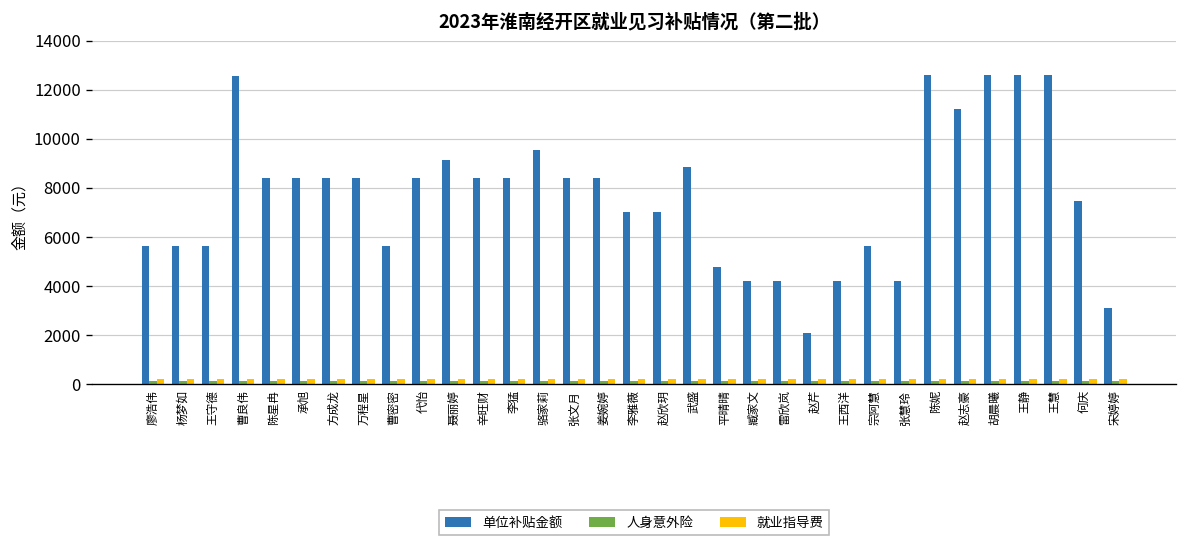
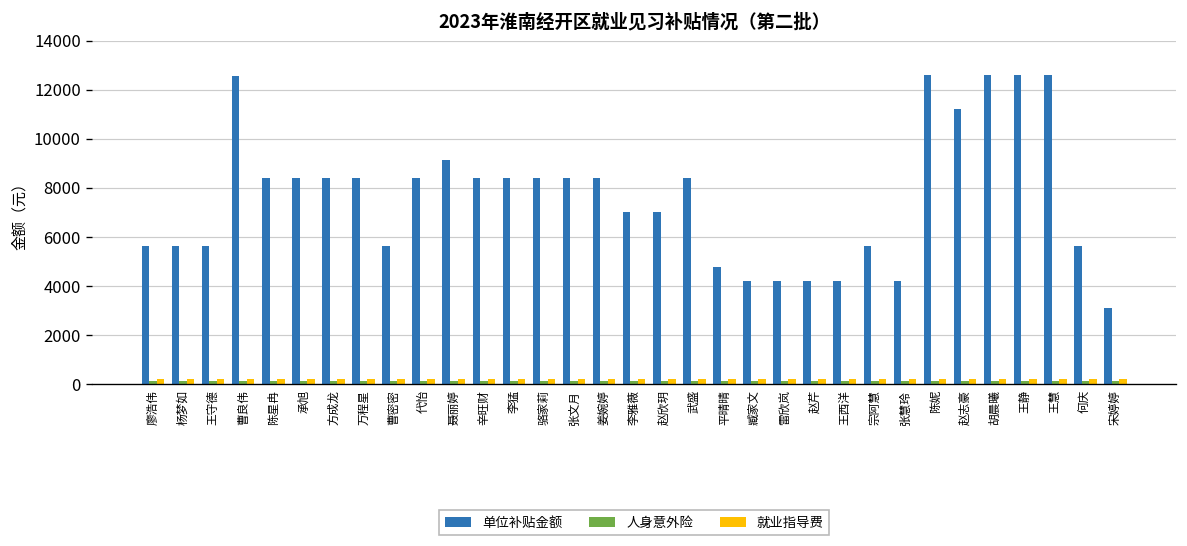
单位补贴金额, 骆家莉: 9600 -> 8400
单位补贴金额, 武盛: 8900 -> 8400
单位补贴金额, 赵芹: 2100 -> 4200
单位补贴金额, 何庆: 7400 -> 5600
